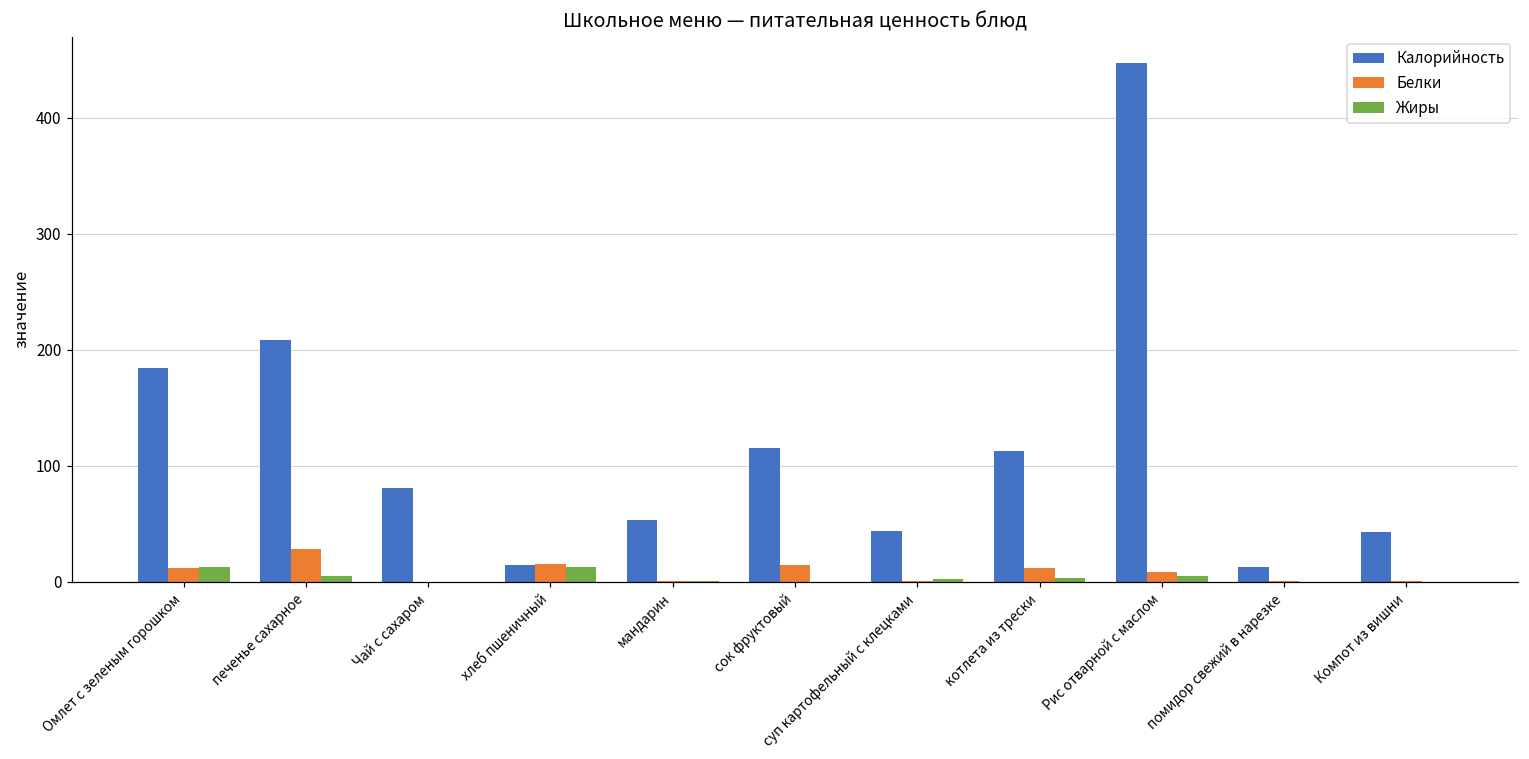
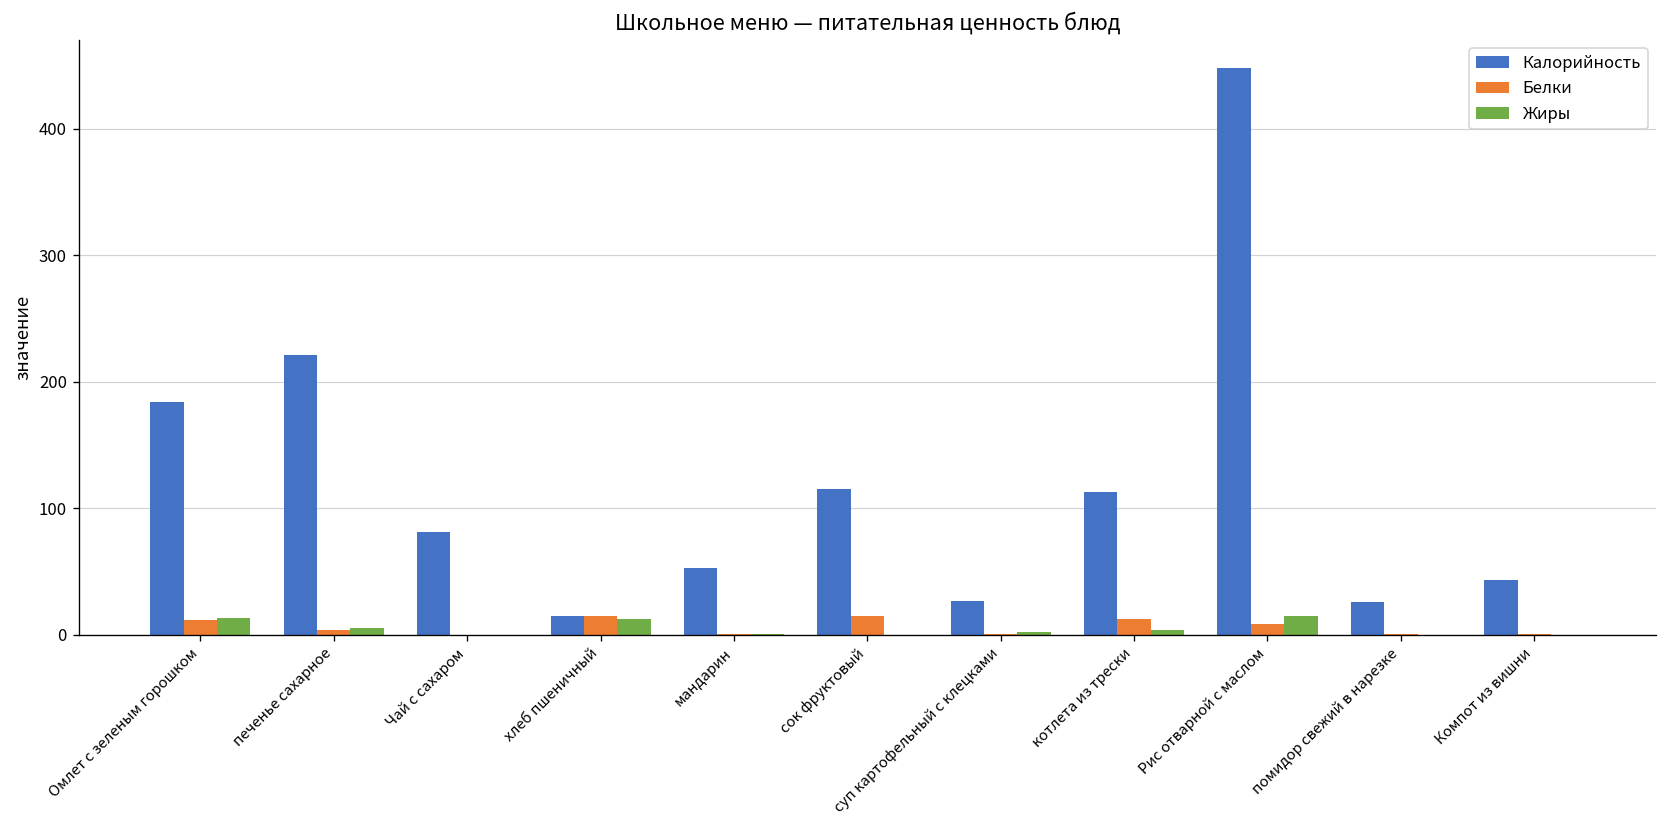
Калорийность, печенье сахарное: 209 -> 221
Белки, печенье сахарное: 28 -> 4
Калорийность, суп картофельный с клецками: 43 -> 26
Жиры, Рис отварной с маслом: 5 -> 15
Калорийность, помидор свежий в нарезке: 13 -> 26
